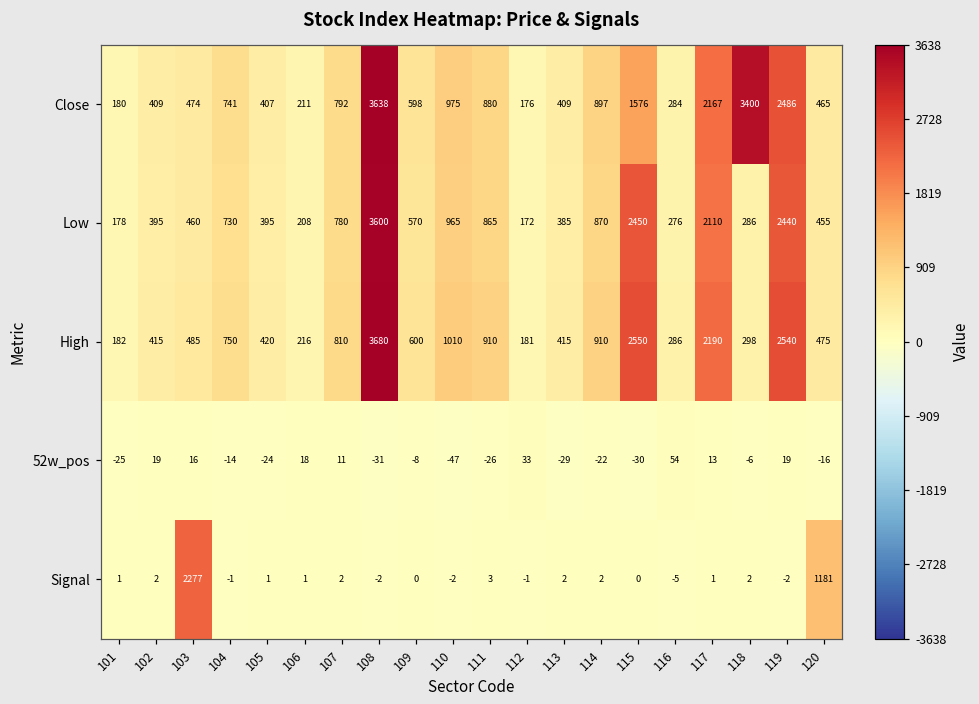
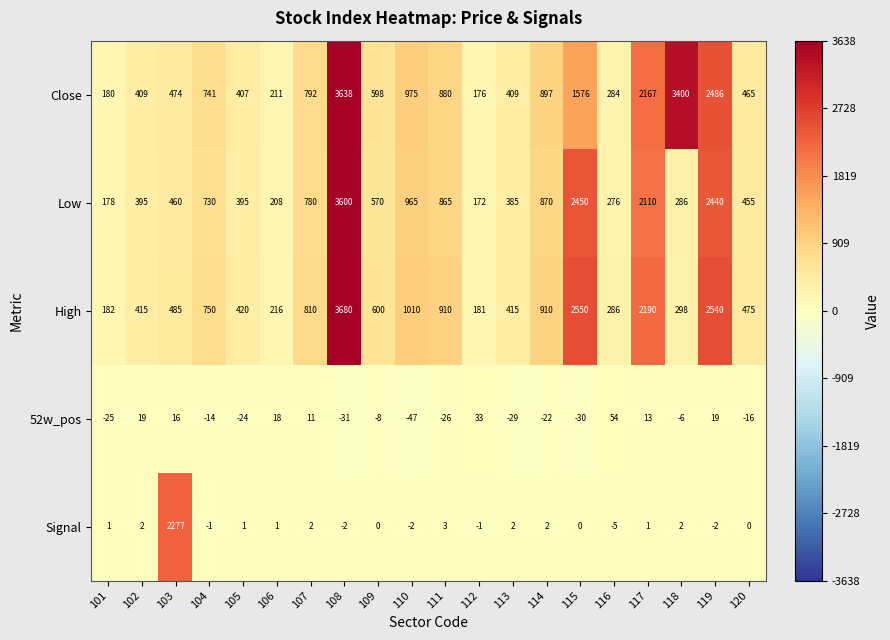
Signal, 120: 1181 -> 0
